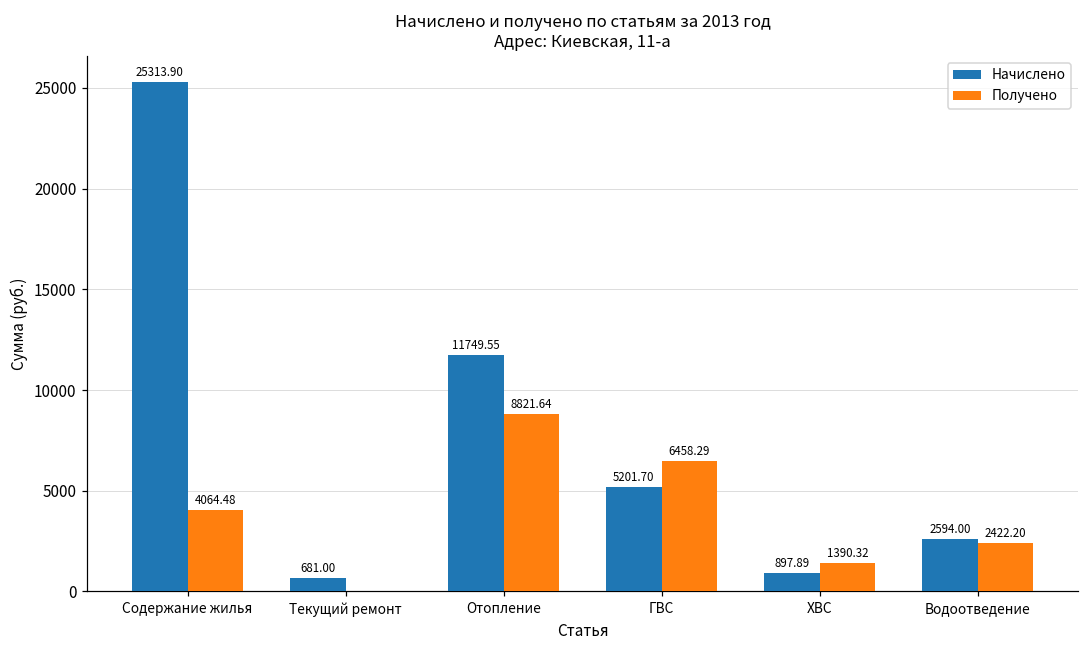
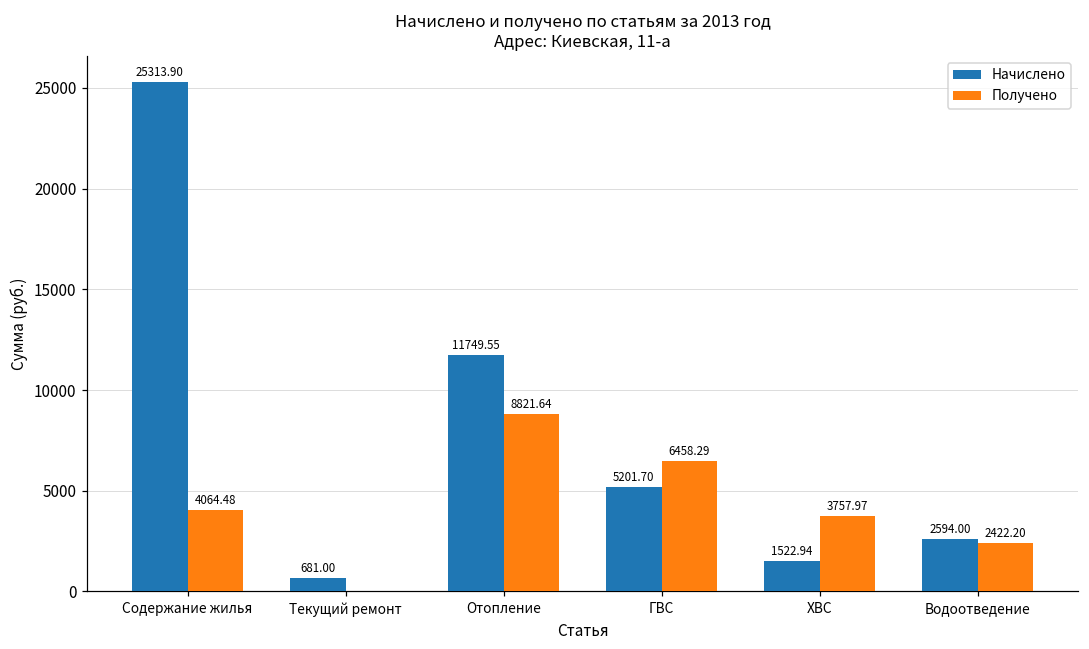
Начислено, ХВС: 897.89 -> 1522.94
Получено, ХВС: 1390.32 -> 3757.97
